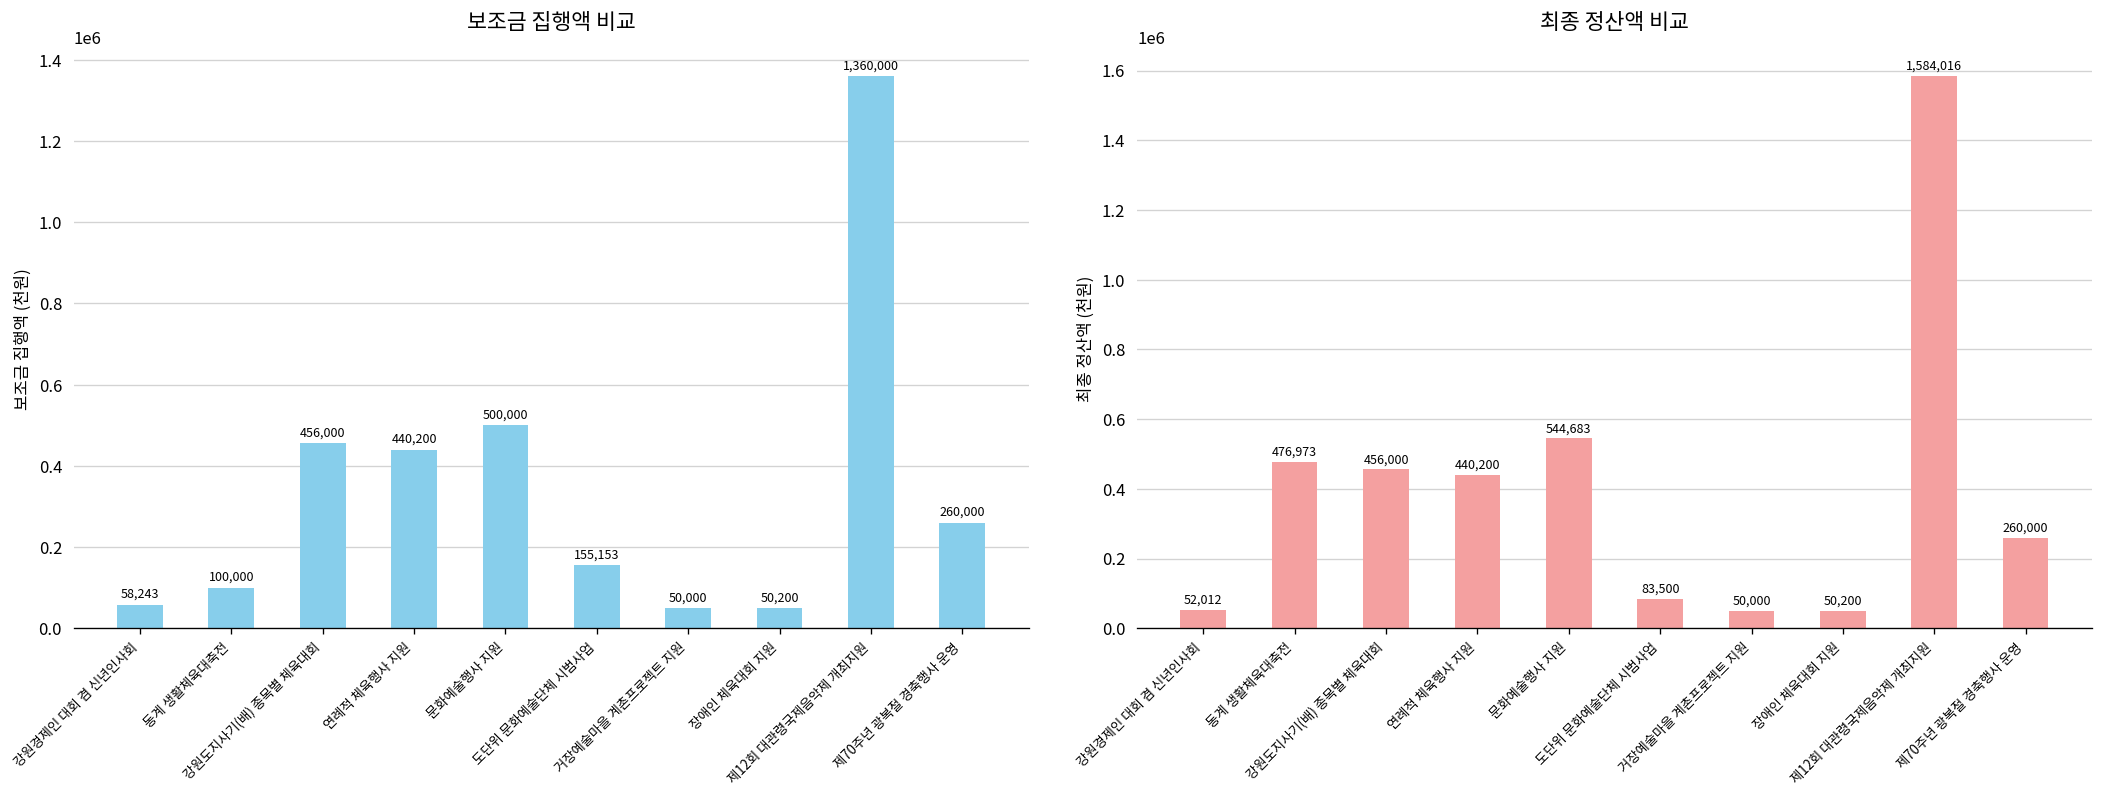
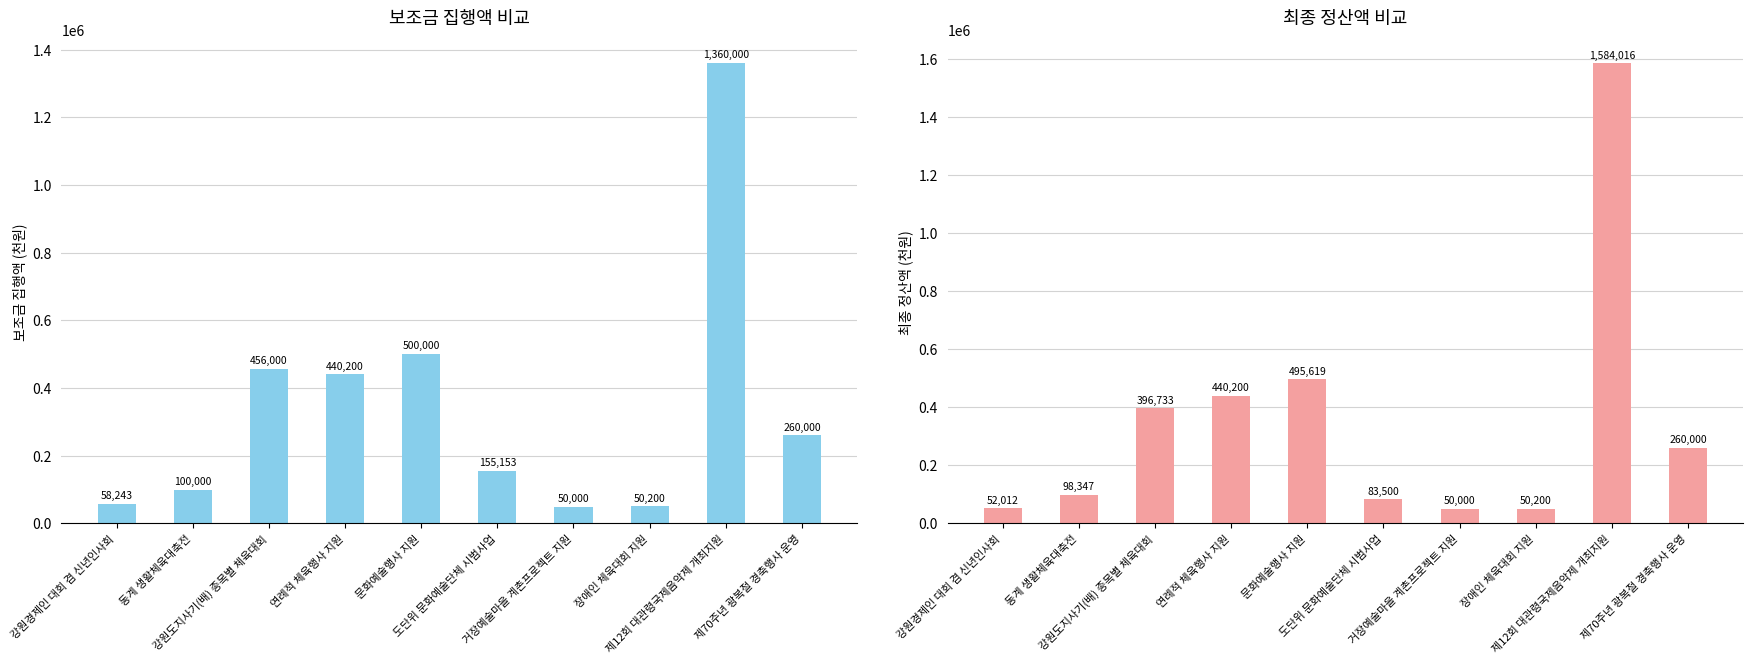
최종 정산액 비교, 동계 생활체육대축전: 476,973 -> 98,347
최종 정산액 비교, 강원도지사기(배) 종목별 체육대회: 456,000 -> 396,733
최종 정산액 비교, 문화예술행사 지원: 544,683 -> 495,619
